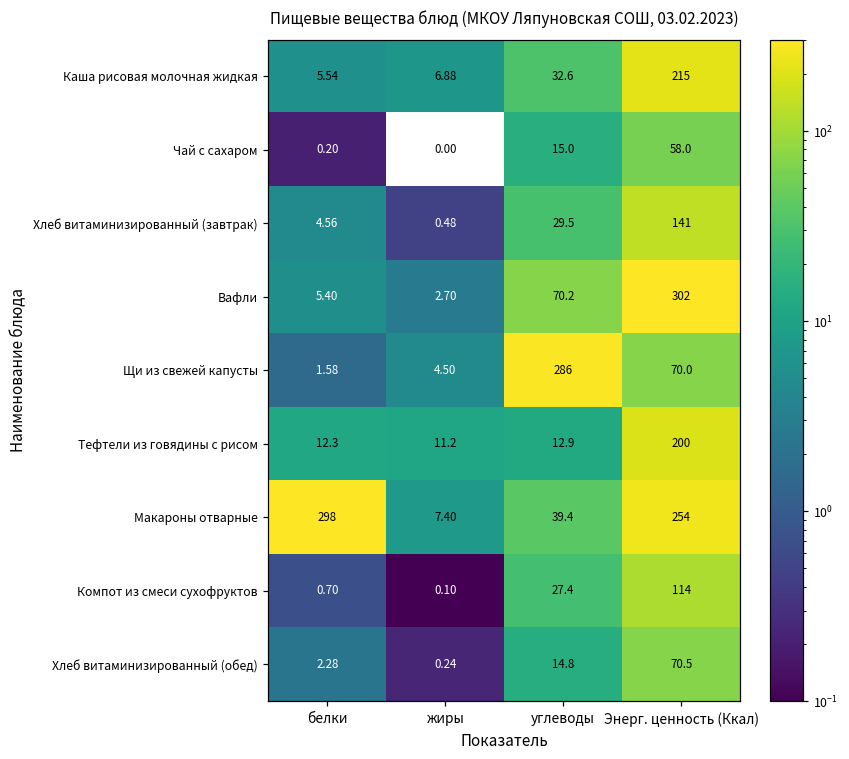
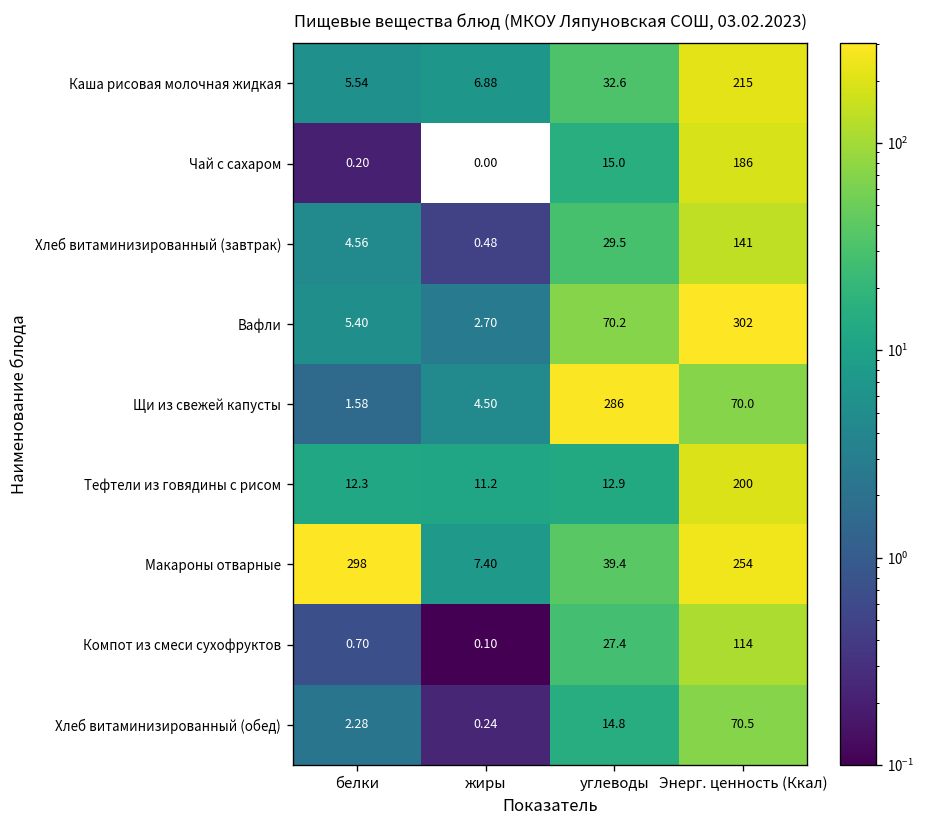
Чай с сахаром, Энерг. ценность (Ккал): 58.0 -> 186
